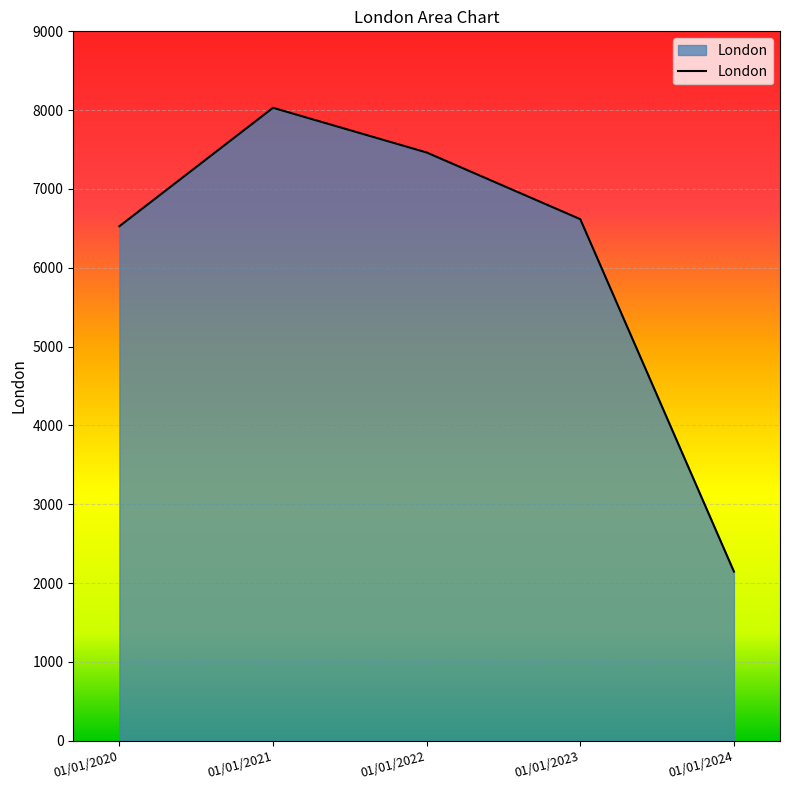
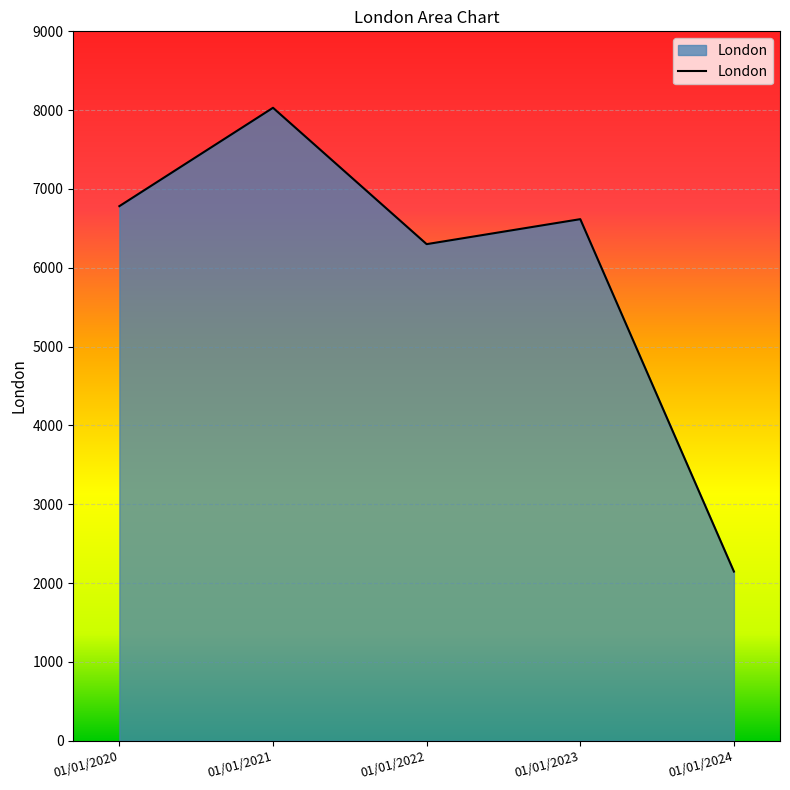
01/01/2020: 6500 -> 6800
01/01/2022: 7500 -> 6300
